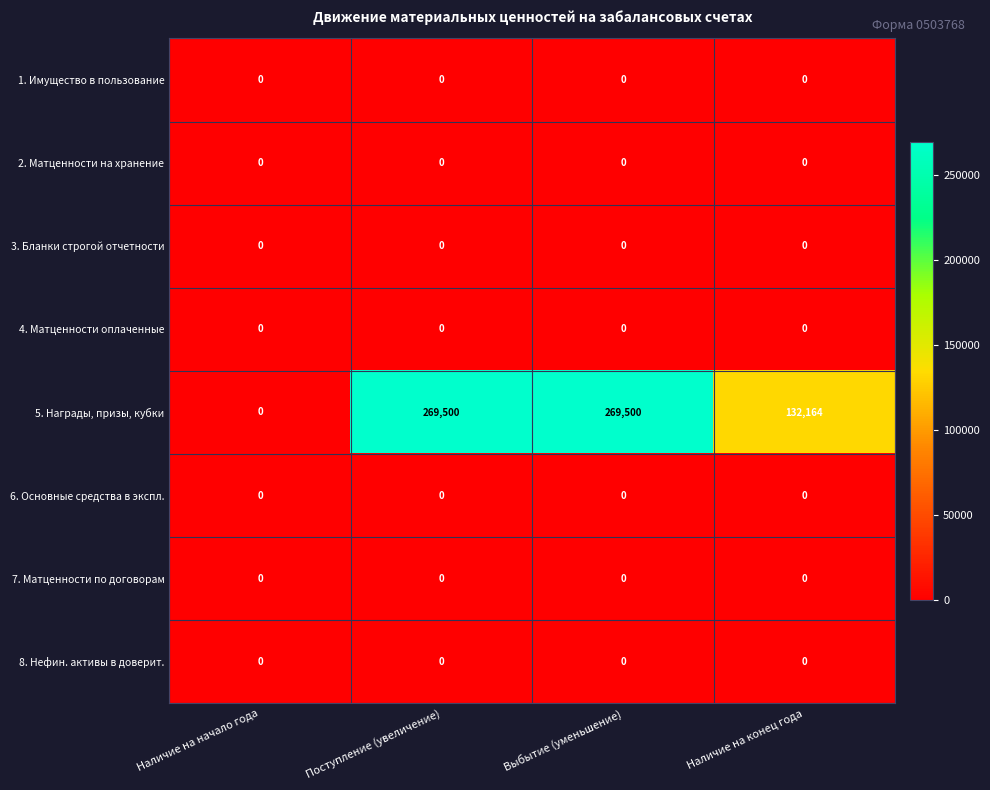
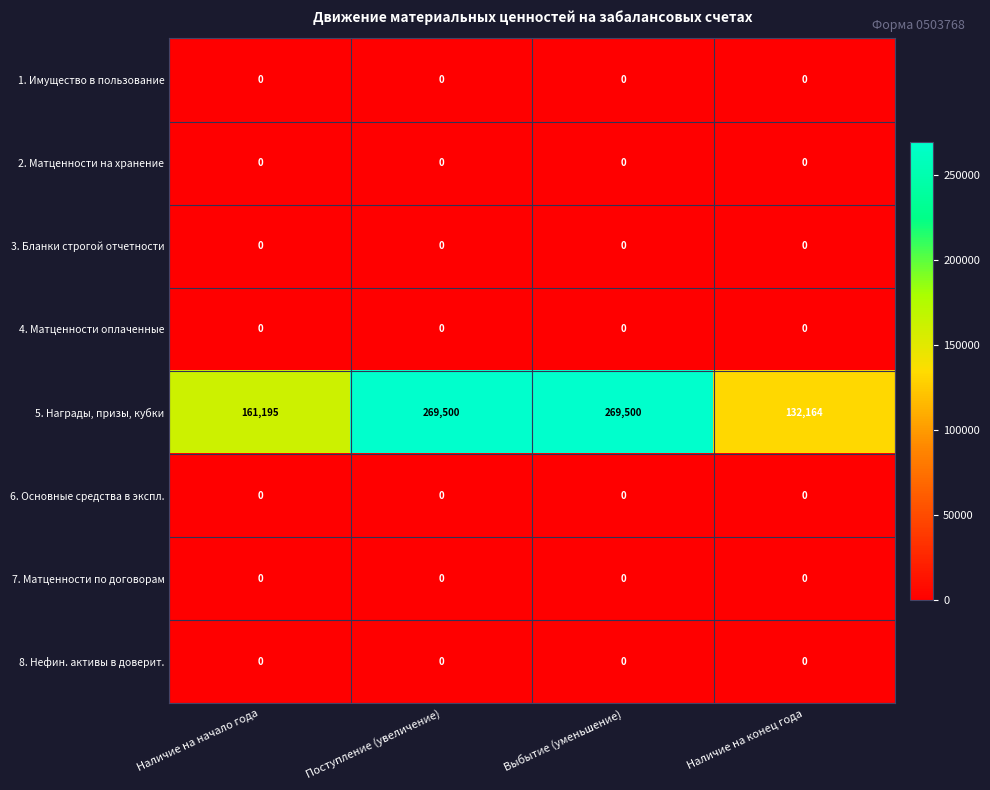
5. Награды, призы, кубки, Наличие на начало года: 0 -> 161,195
